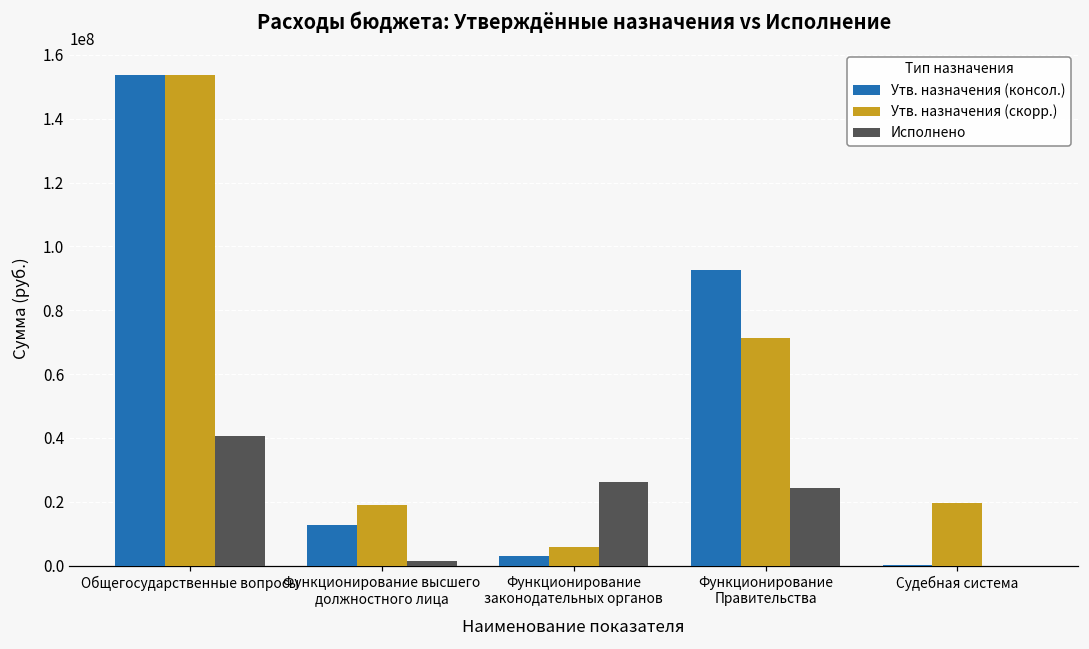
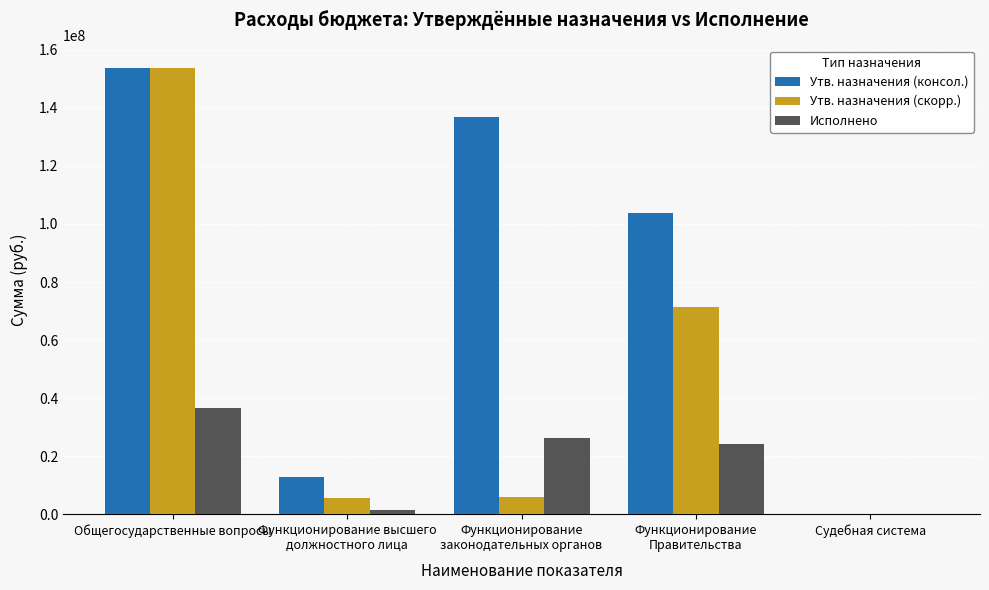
Исполнено, Общегосударственные вопросы: 40000000 -> 36000000
Утв. назначения (скорр.), Функционирование высшего должностного лица: 19000000 -> 6000000
Утв. назначения (консол.), Функционирование законодательных органов: 3000000 -> 137000000
Утв. назначения (консол.), Функционирование Правительства: 93000000 -> 104000000
Утв. назначения (скорр.), Судебная система: 20000000 -> 0
